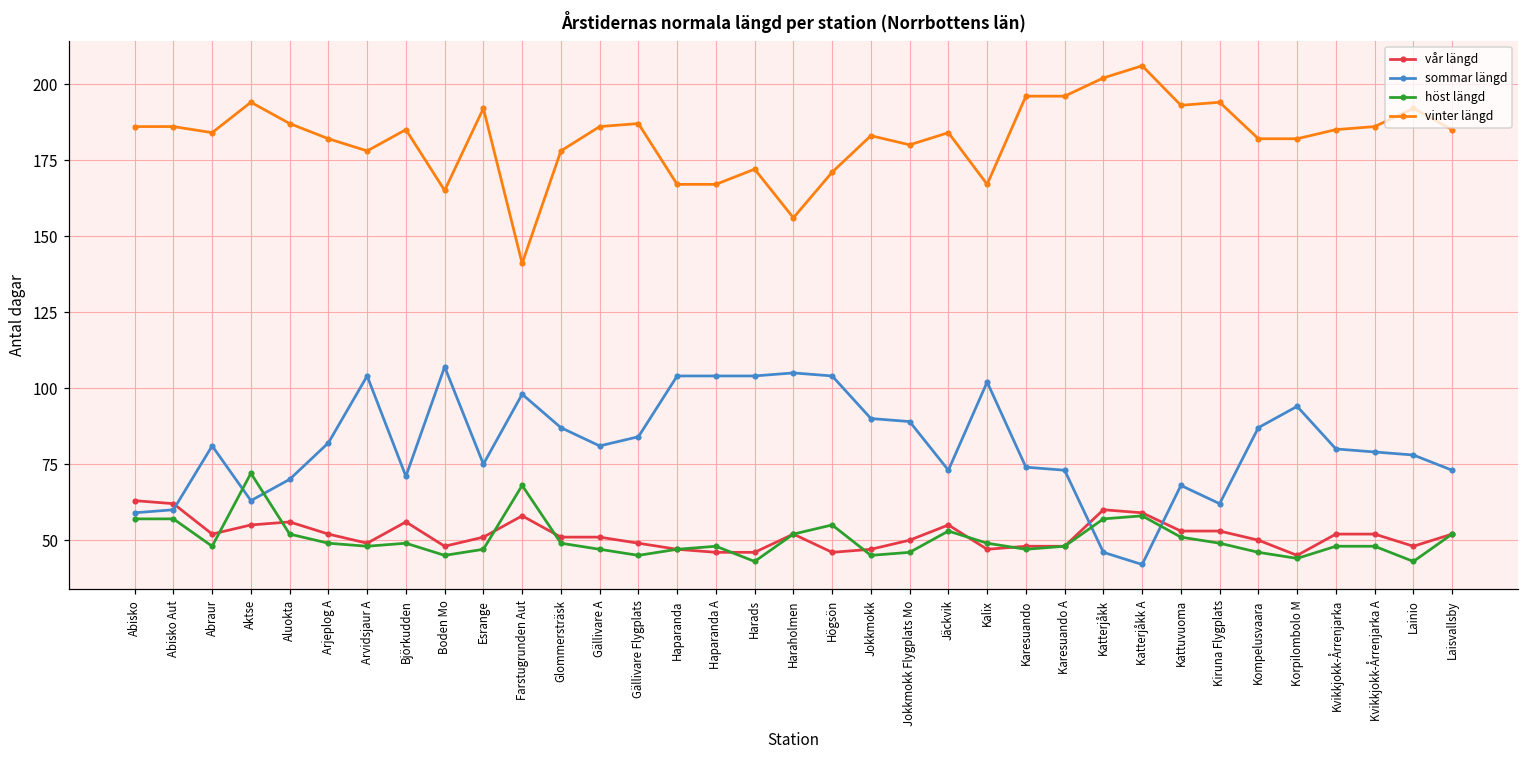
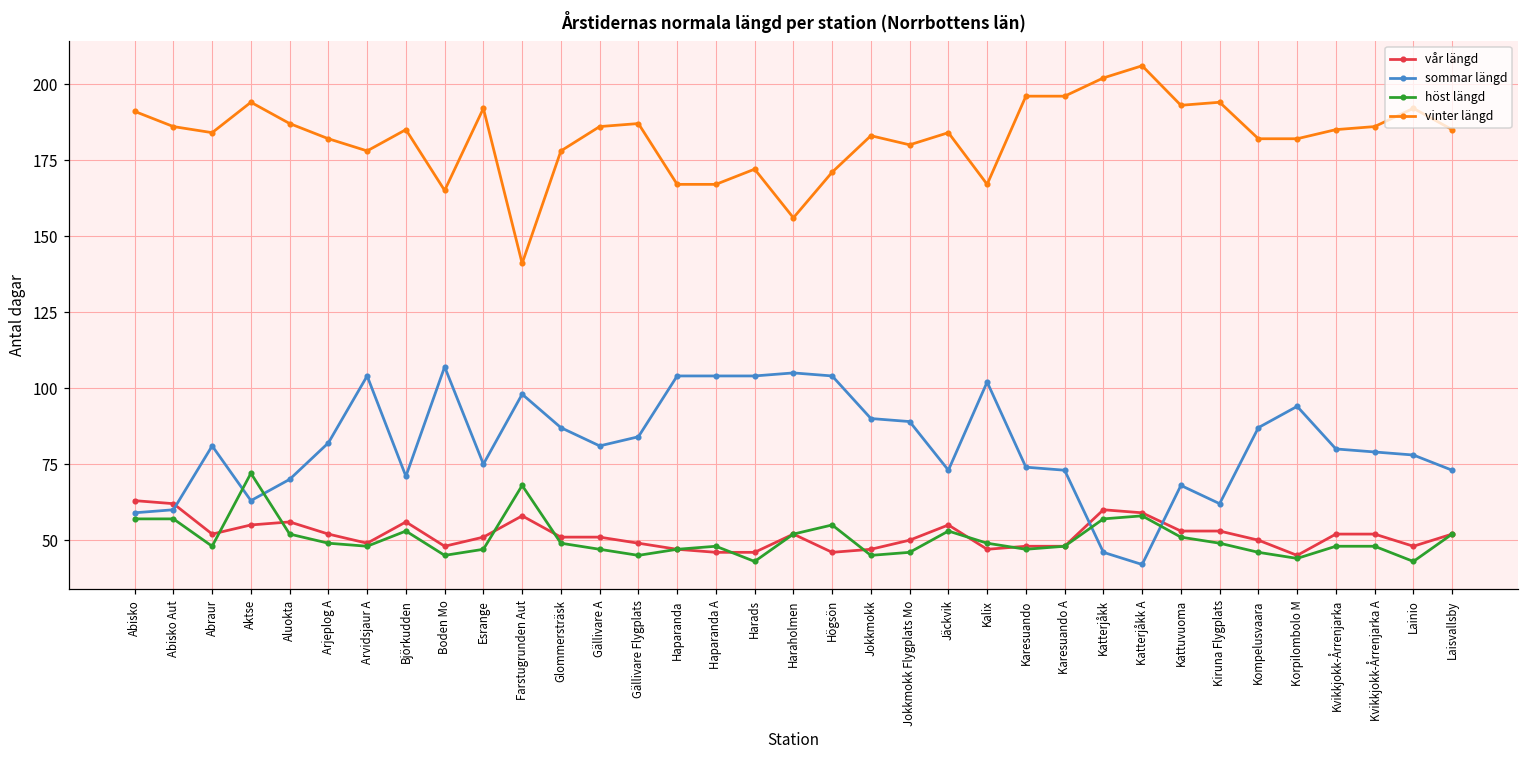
vinter längd, Abisko: 186 -> 191
höst längd, Björkudden: 49 -> 53
